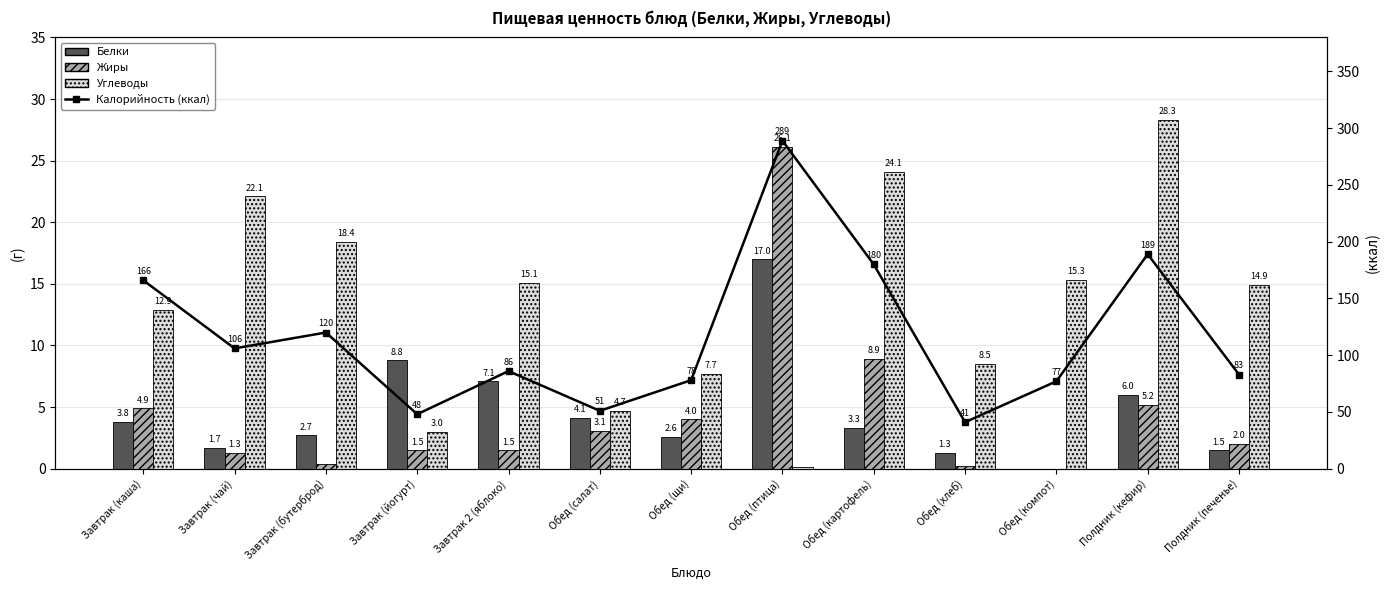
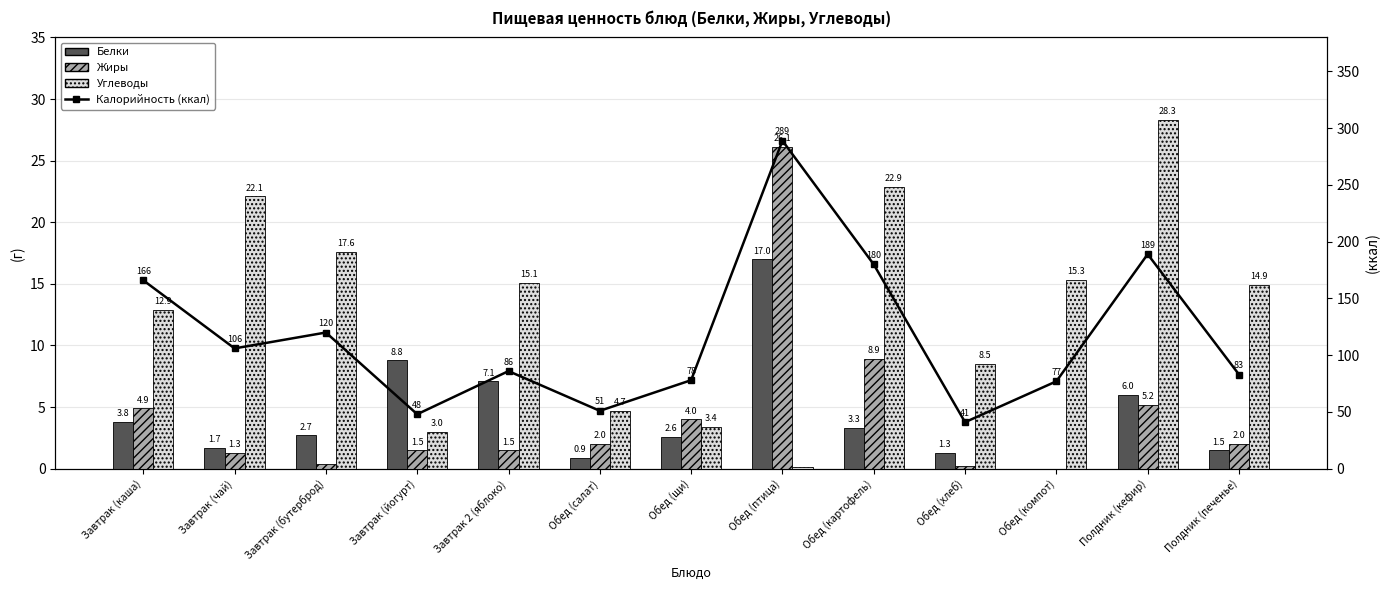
Углеводы, Завтрак (бутерброд): 18.4 -> 17.6
Белки, Обед (салат): 4.1 -> 0.9
Жиры, Обед (салат): 3.1 -> 2.0
Углеводы, Обед (щи): 7.7 -> 3.4
Углеводы, Обед (картофель): 24.1 -> 22.9
